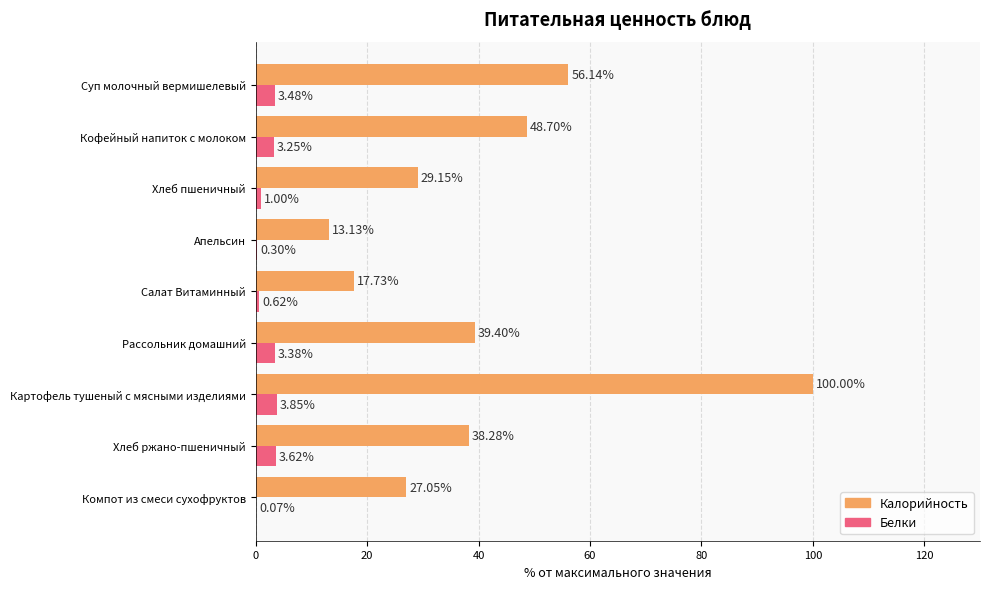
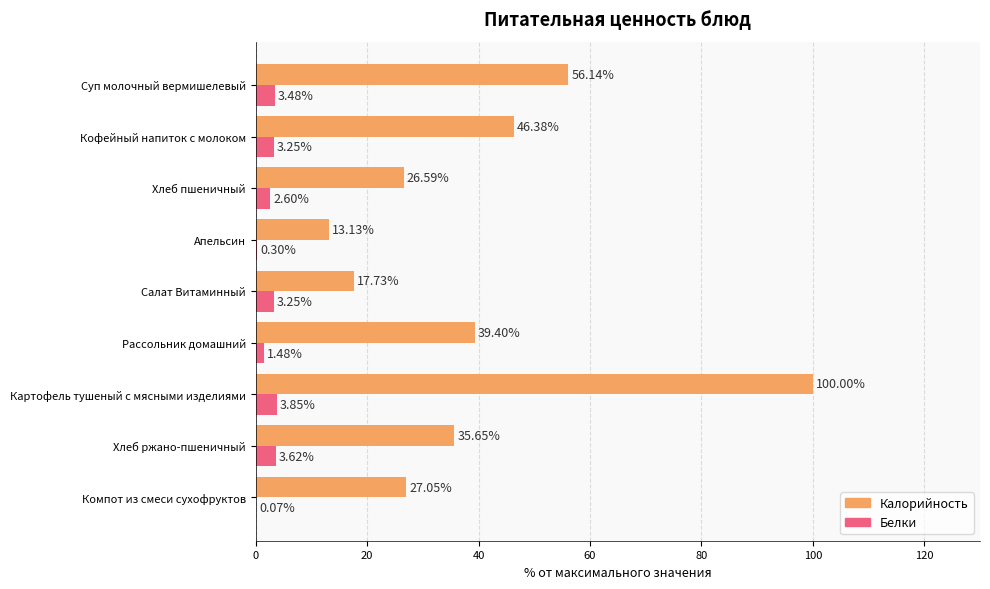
Калорийность, Кофейный напиток с молоком: 48.70% -> 46.38%
Калорийность, Хлеб пшеничный: 29.15% -> 26.59%
Белки, Хлеб пшеничный: 1.00% -> 2.60%
Белки, Салат Витаминный: 0.62% -> 3.25%
Белки, Рассольник домашний: 3.38% -> 1.48%
Калорийность, Хлеб ржано-пшеничный: 38.28% -> 35.65%
